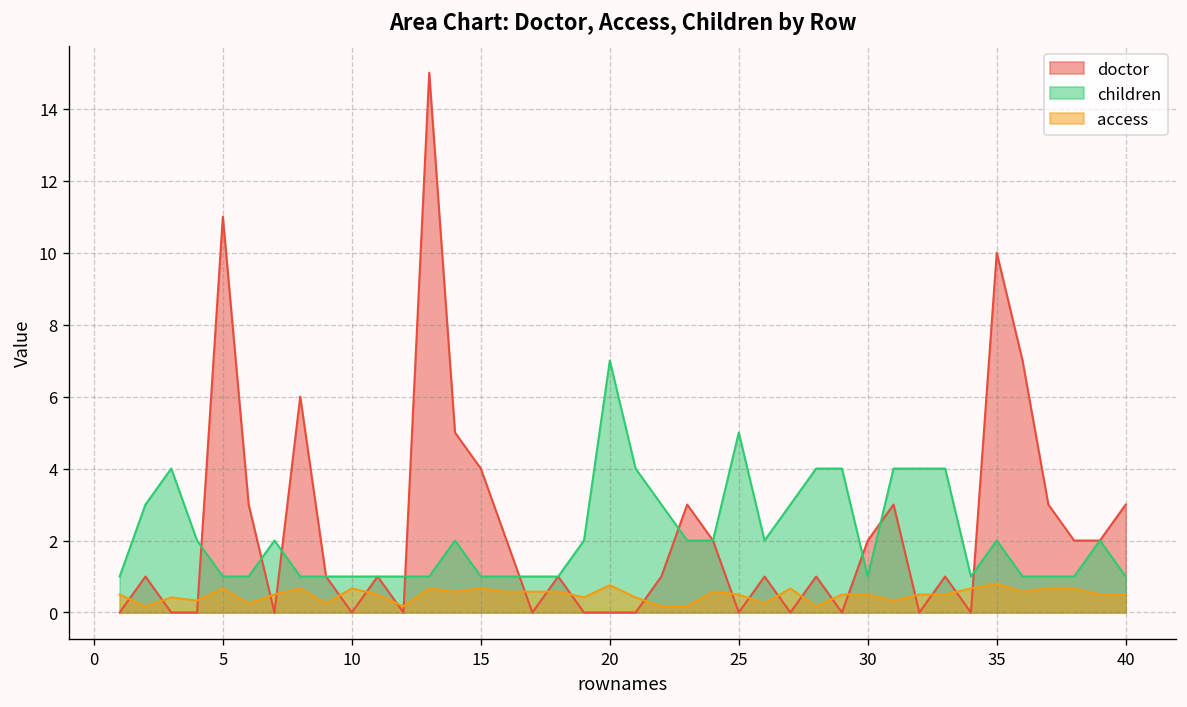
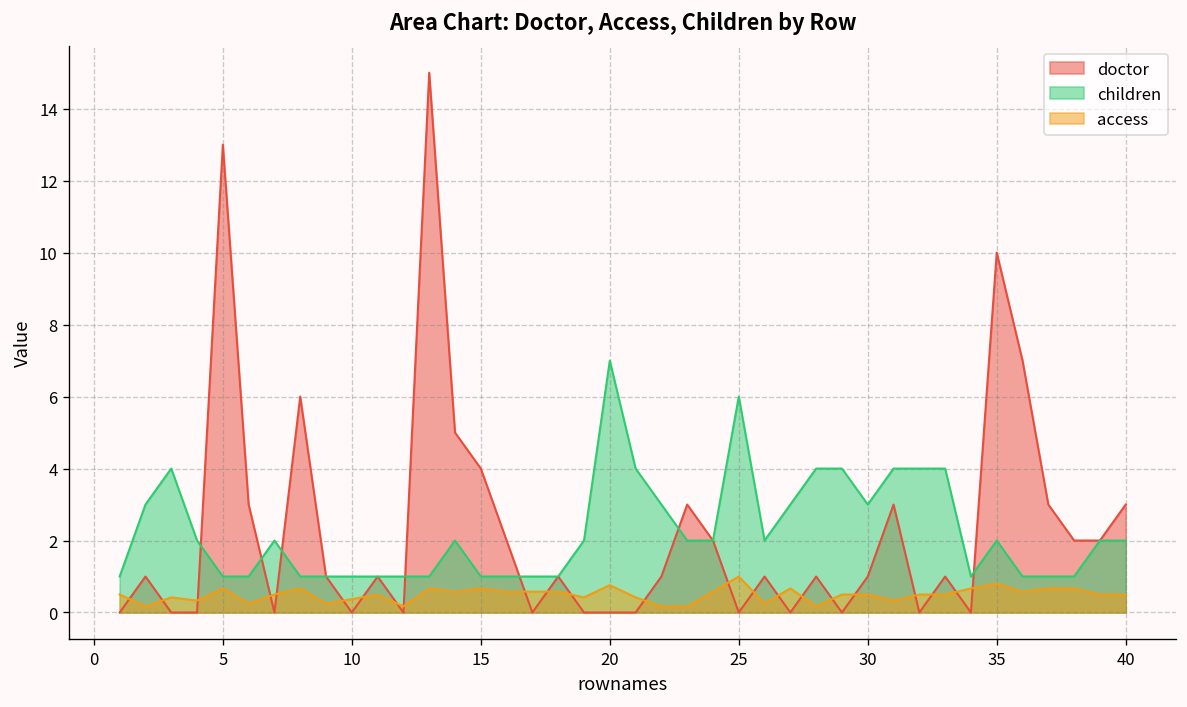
doctor, 5: 11 -> 13
access, 10: 0.7 -> 0.4
children, 25: 5 -> 6
access, 25: 0.5 -> 1.0
doctor, 30: 2 -> 1
children, 30: 1 -> 3
children, 40: 1 -> 2
